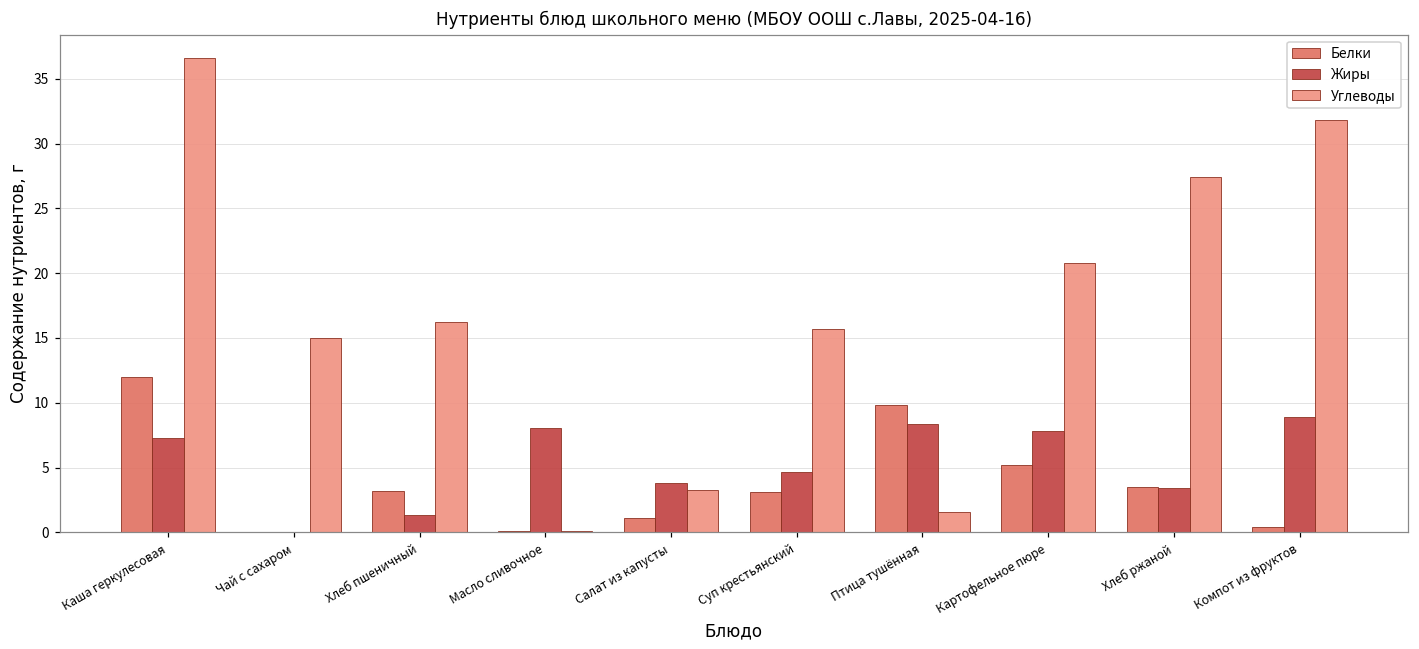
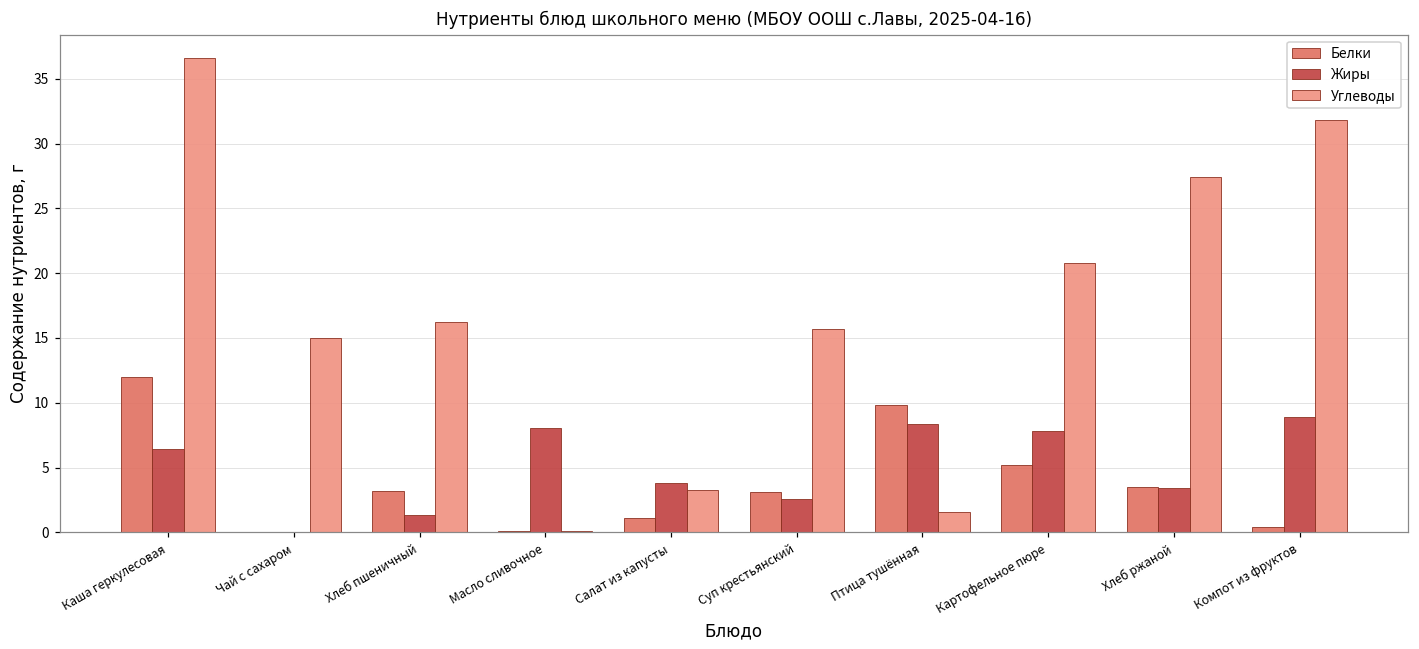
Жиры, Каша геркулесовая: 7.3 -> 6.4
Жиры, Суп крестьянский: 4.7 -> 2.6
